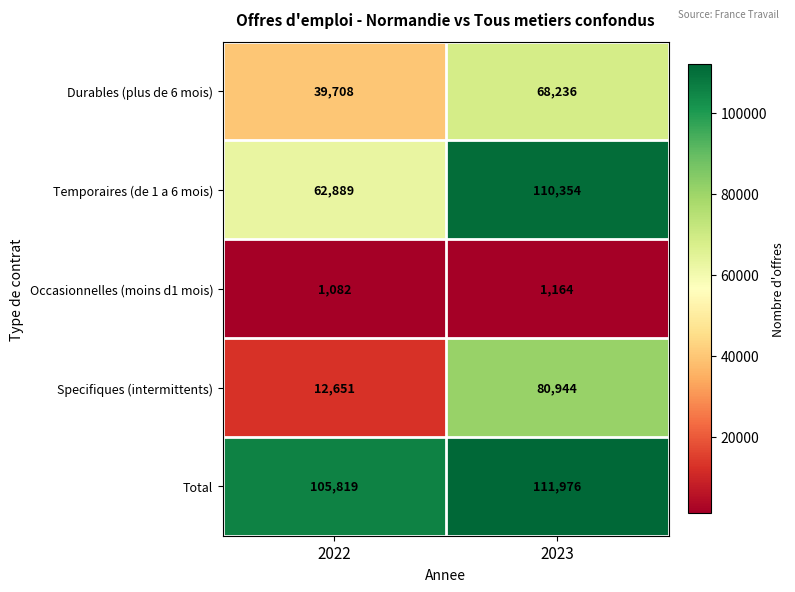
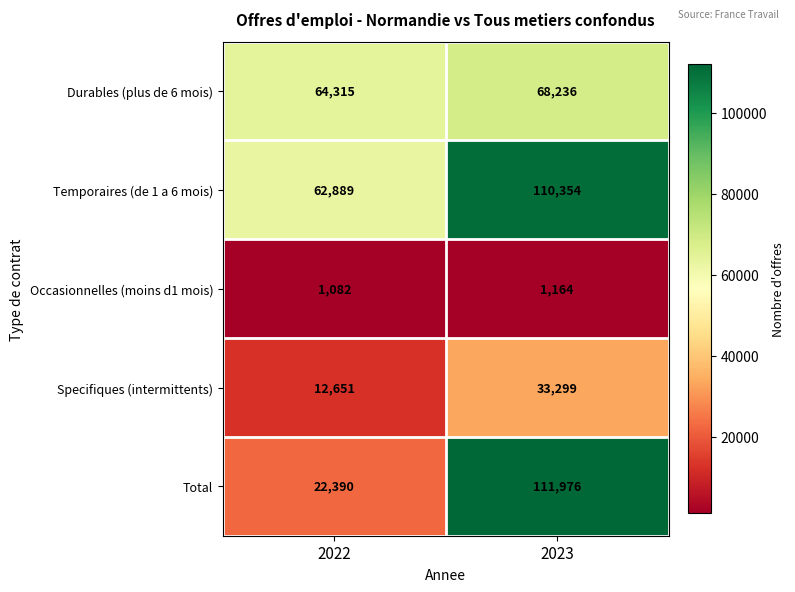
Durables (plus de 6 mois), 2022: 39,708 -> 64,315
Specifiques (intermittents), 2023: 80,944 -> 33,299
Total, 2022: 105,819 -> 22,390
